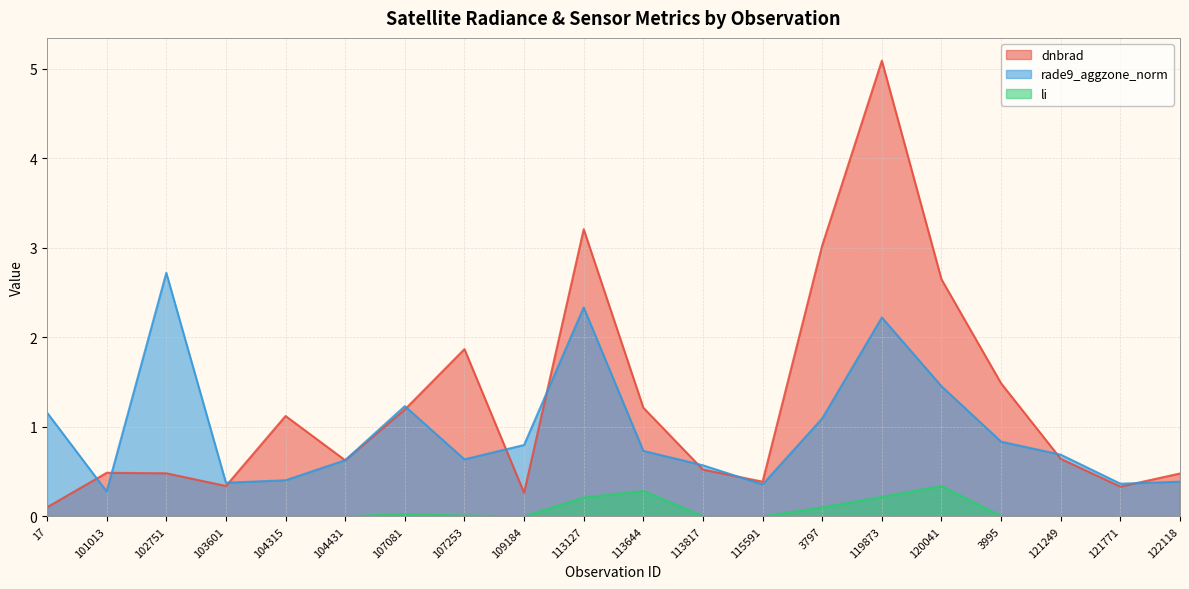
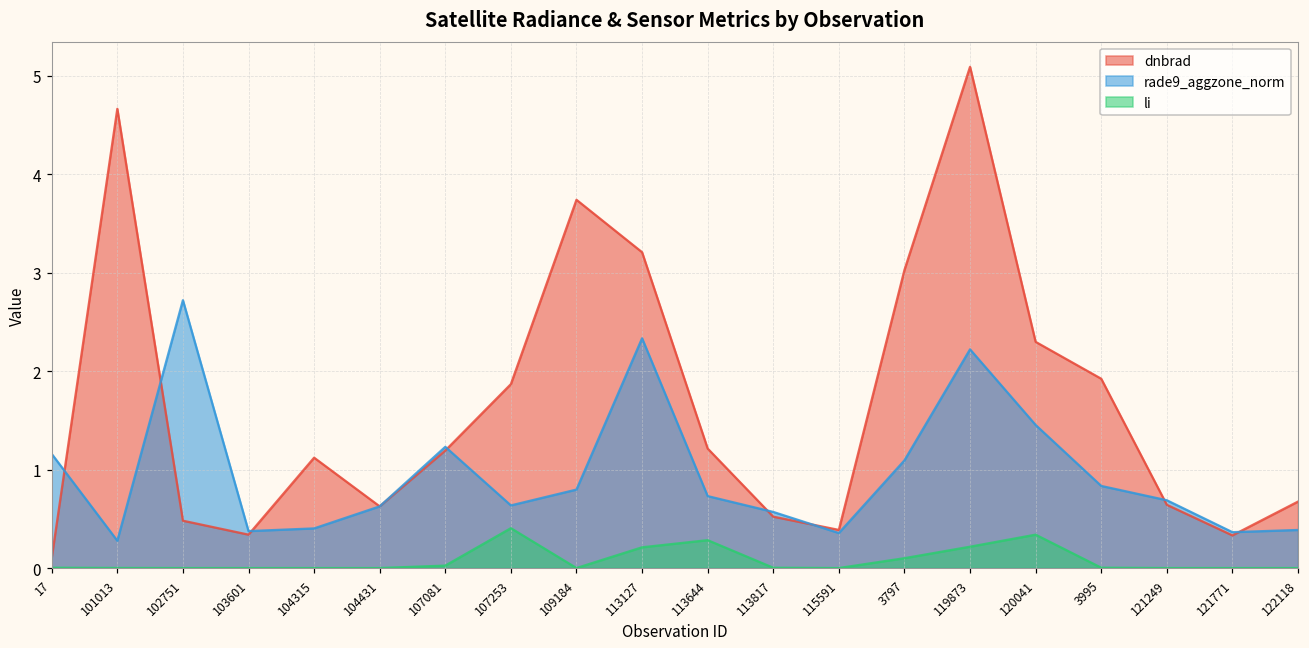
dnbrad, 101013: 0.5 -> 4.7
li, 107253: 0.0 -> 0.4
dnbrad, 109184: 0.3 -> 3.7
dnbrad, 120041: 2.6 -> 2.3
dnbrad, 3995: 1.5 -> 1.9
dnbrad, 122118: 0.5 -> 0.7
